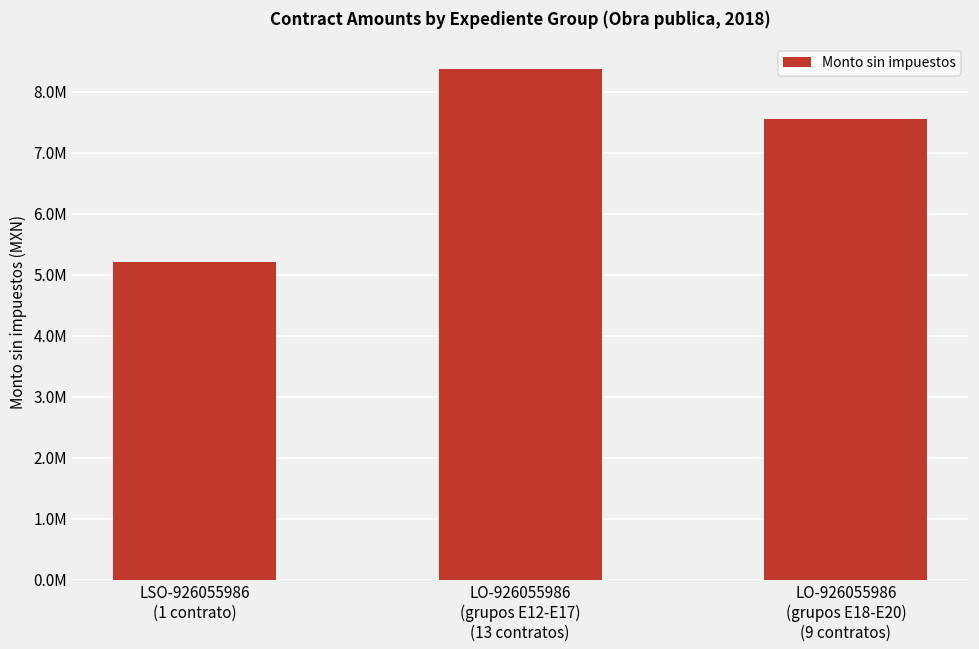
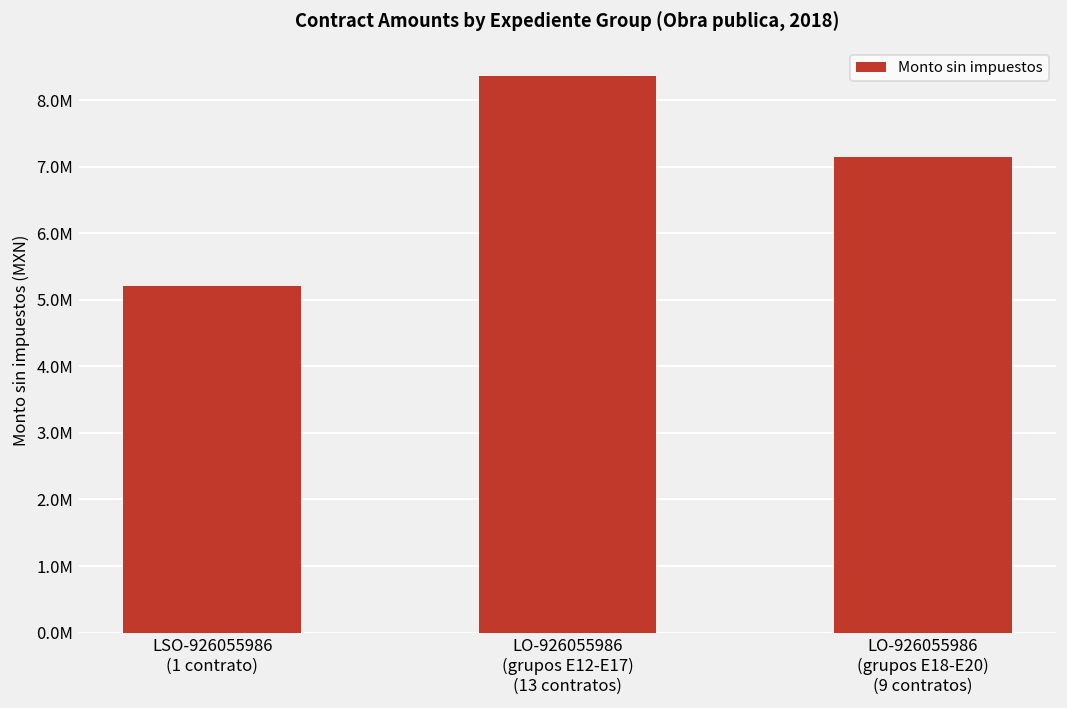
LO-926055986 (grupos E18-E20) (9 contratos): 7600000 -> 7100000
